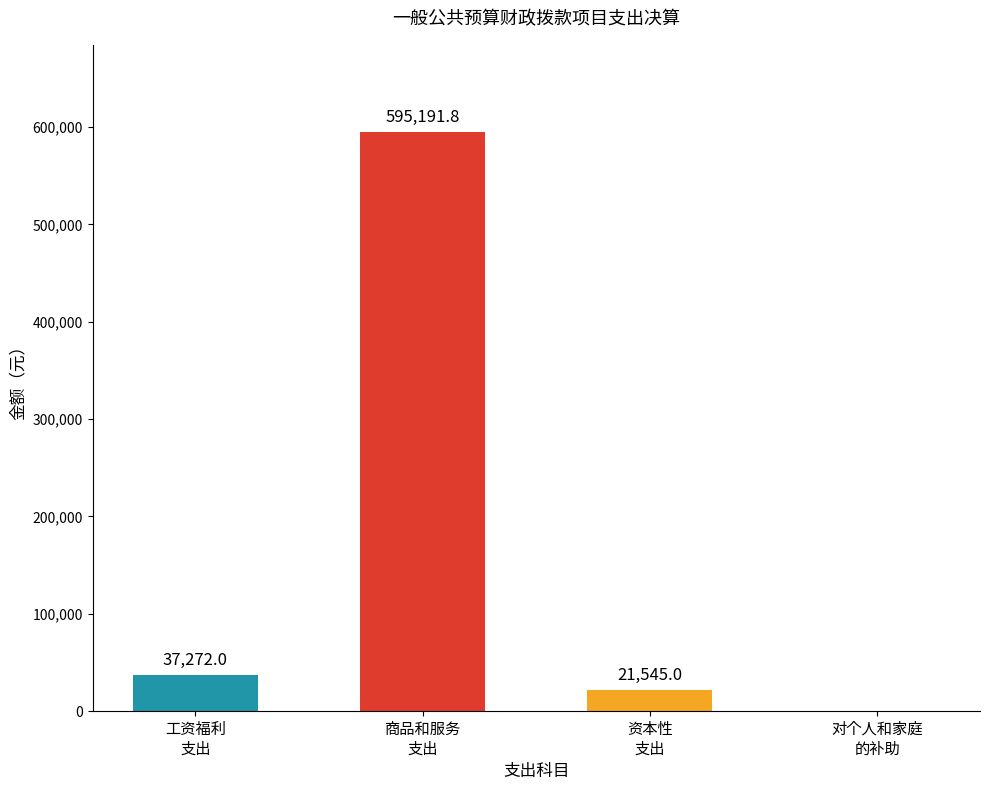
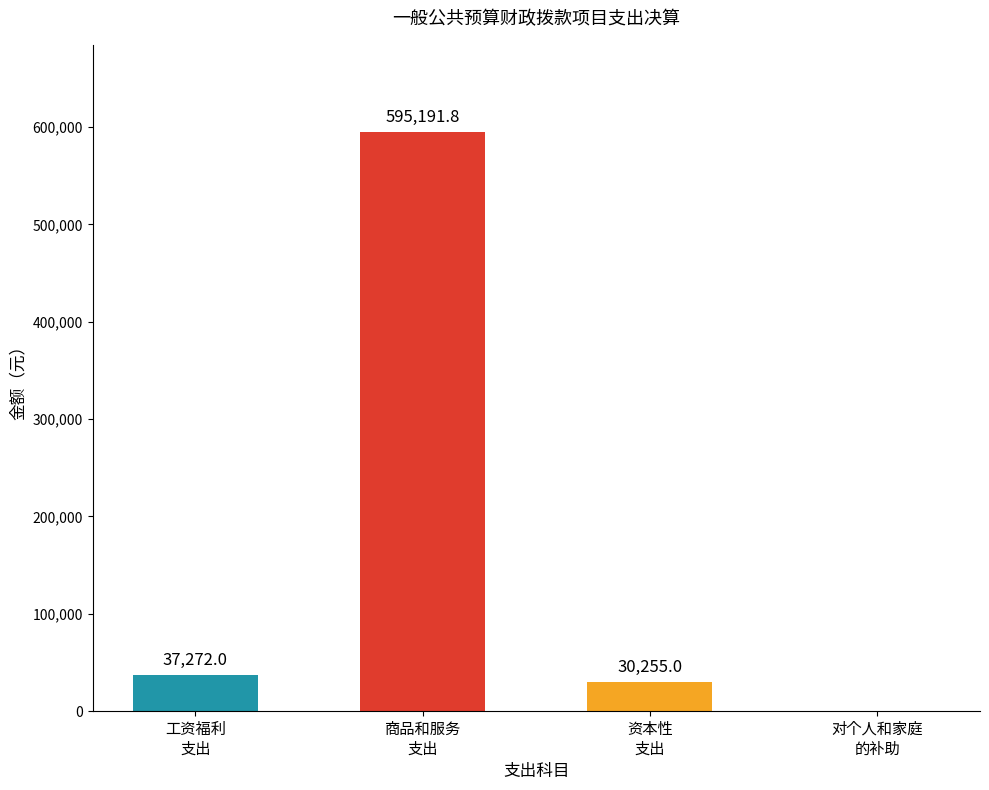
资本性 支出: 21,545.0 -> 30,255.0
